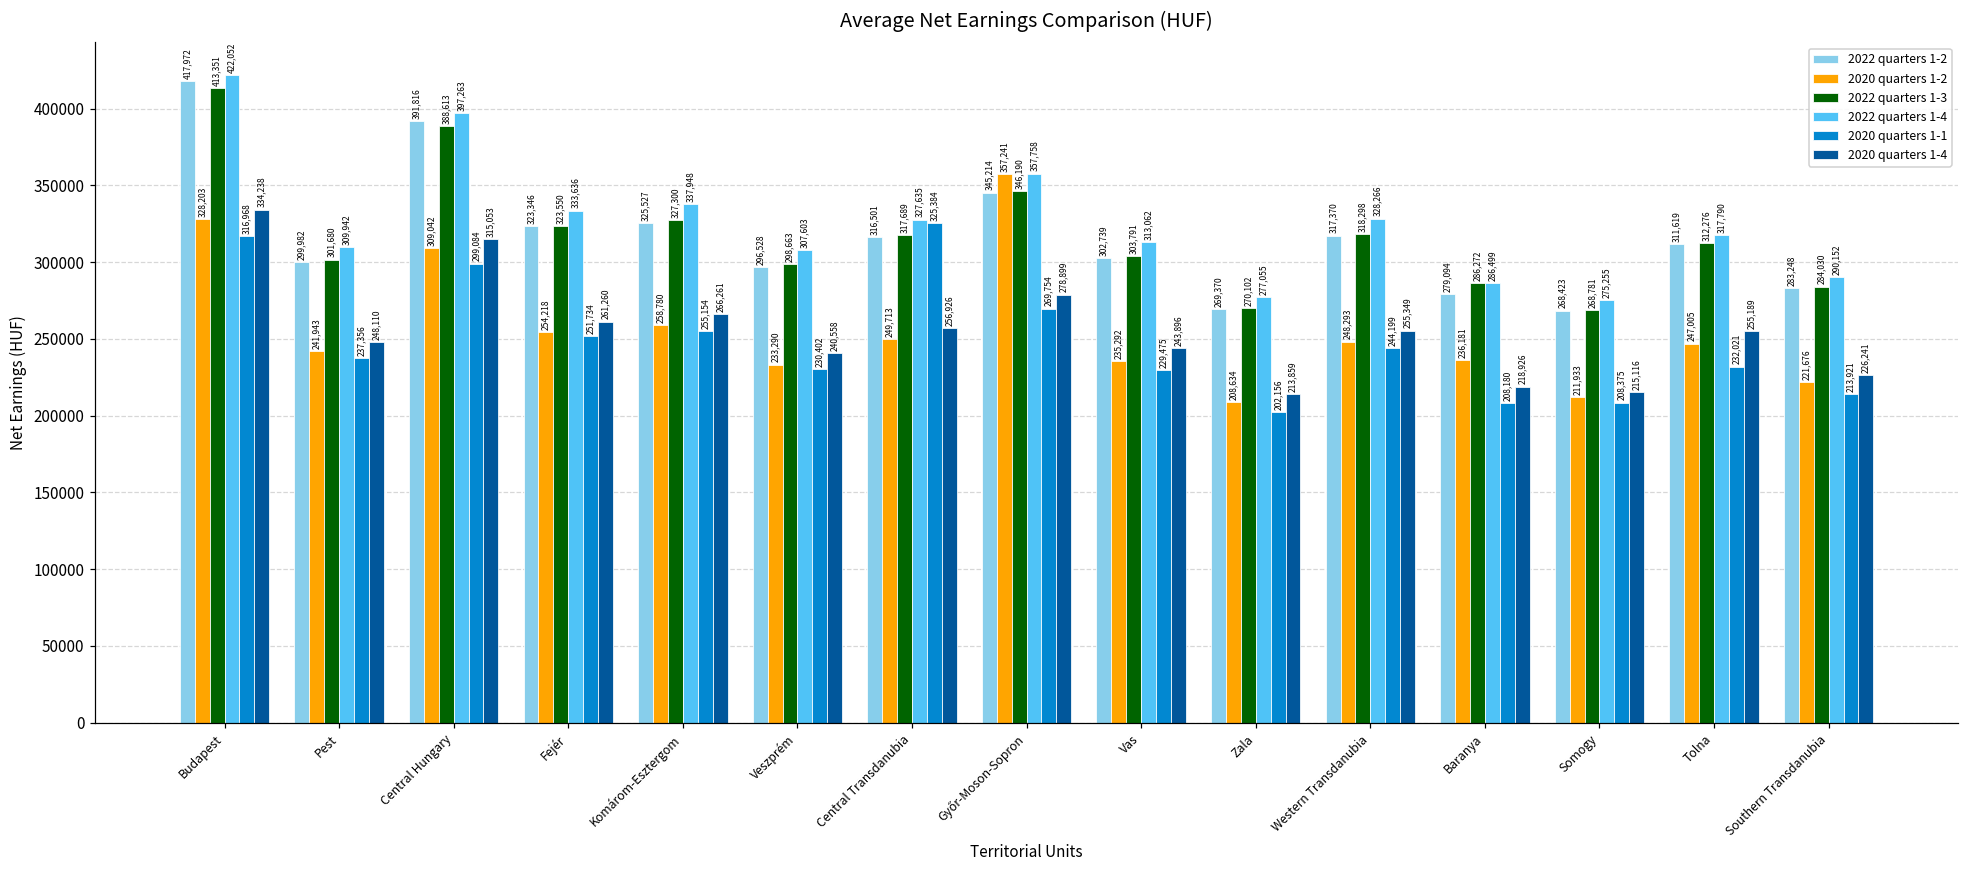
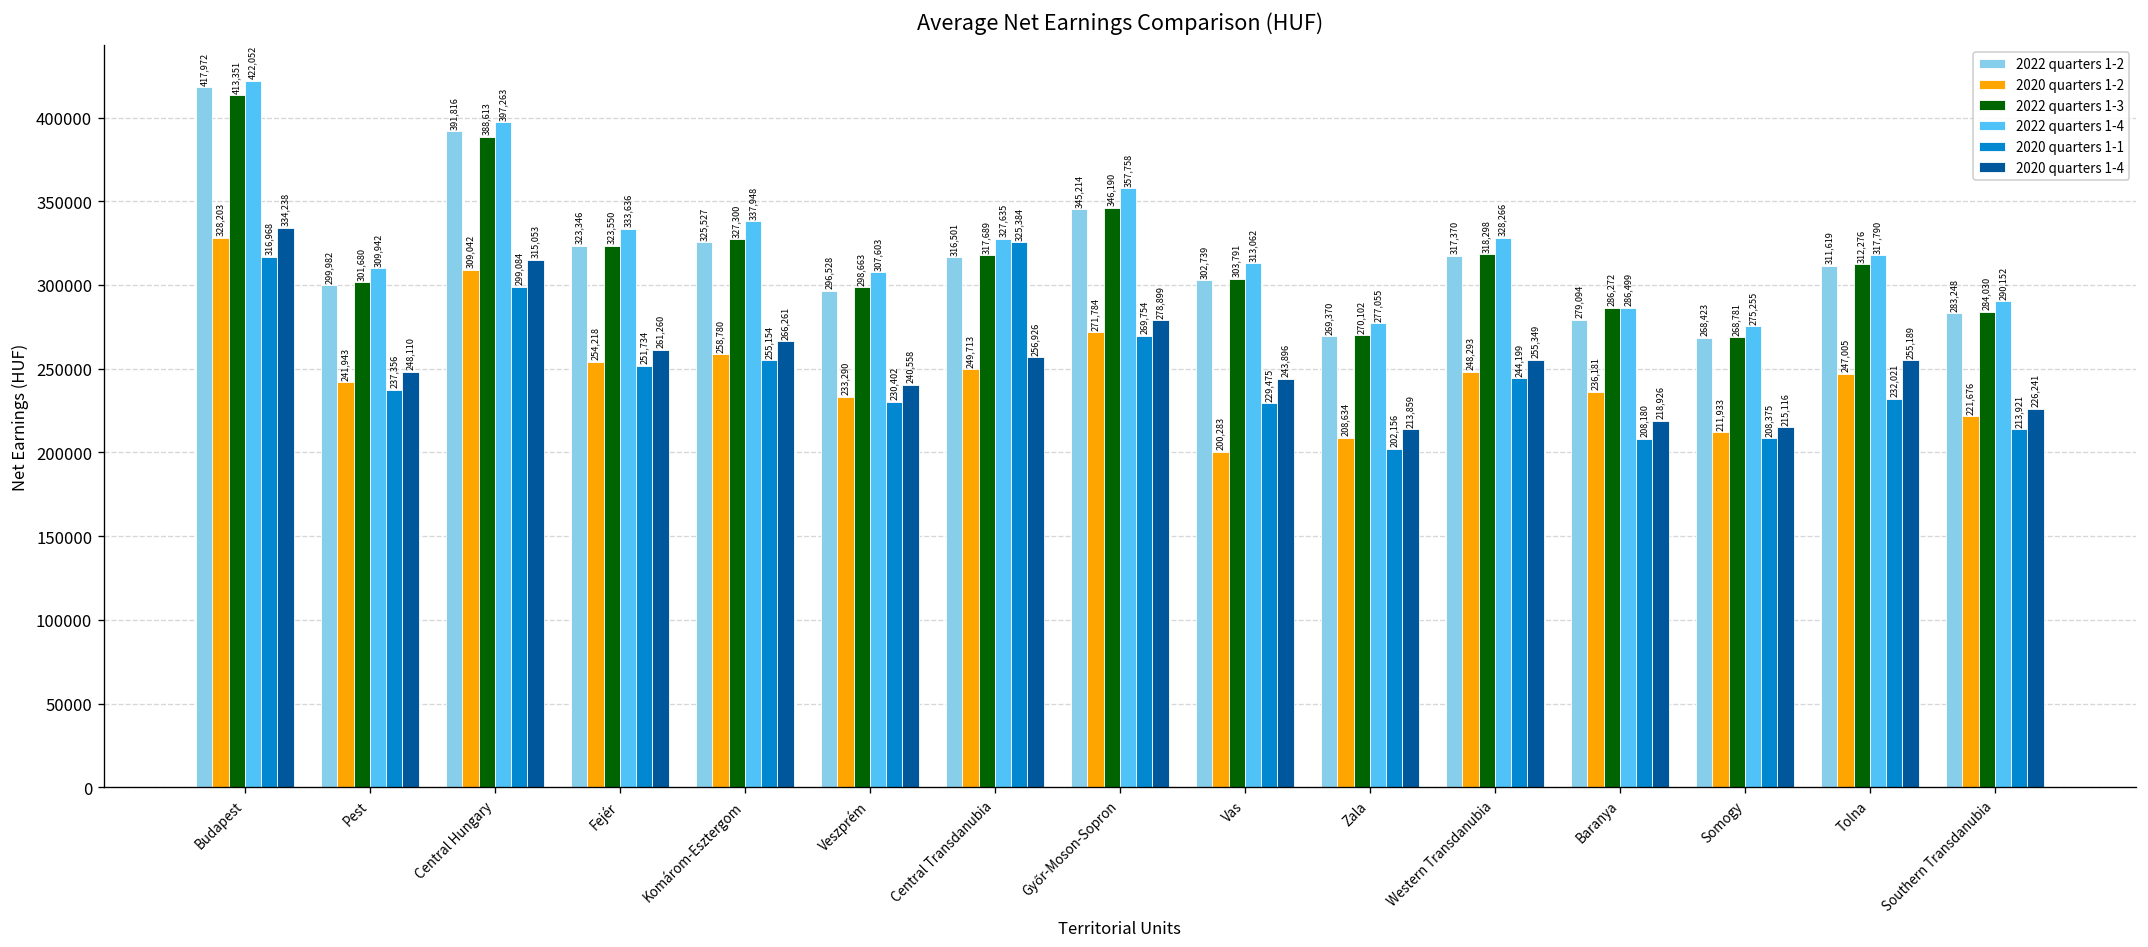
2020 quarters 1-2, Győr-Moson-Sopron: 357,241 -> 271,784
2020 quarters 1-2, Vas: 235,292 -> 200,283
